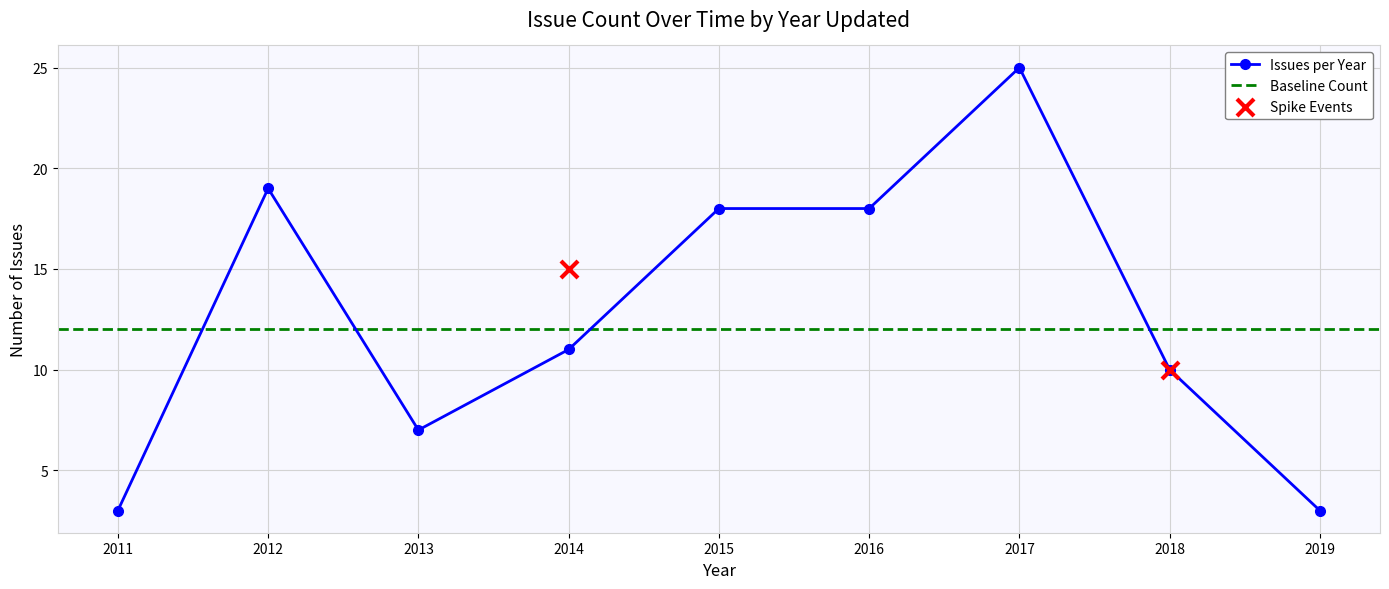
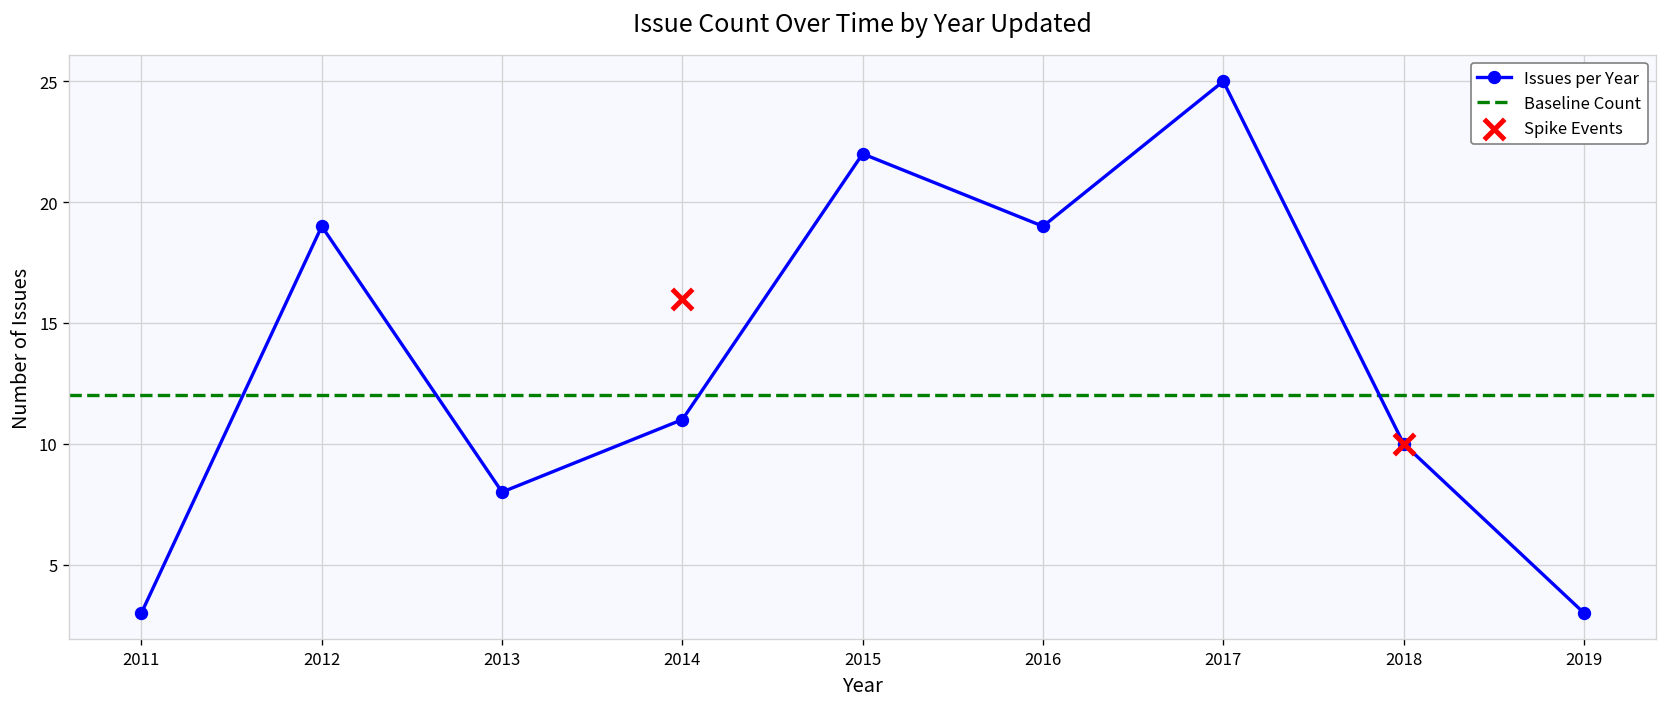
Issues per Year, 2013: 7 -> 8
Spike Events, 2014: 15 -> 16
Issues per Year, 2015: 18 -> 22
Issues per Year, 2016: 18 -> 19
